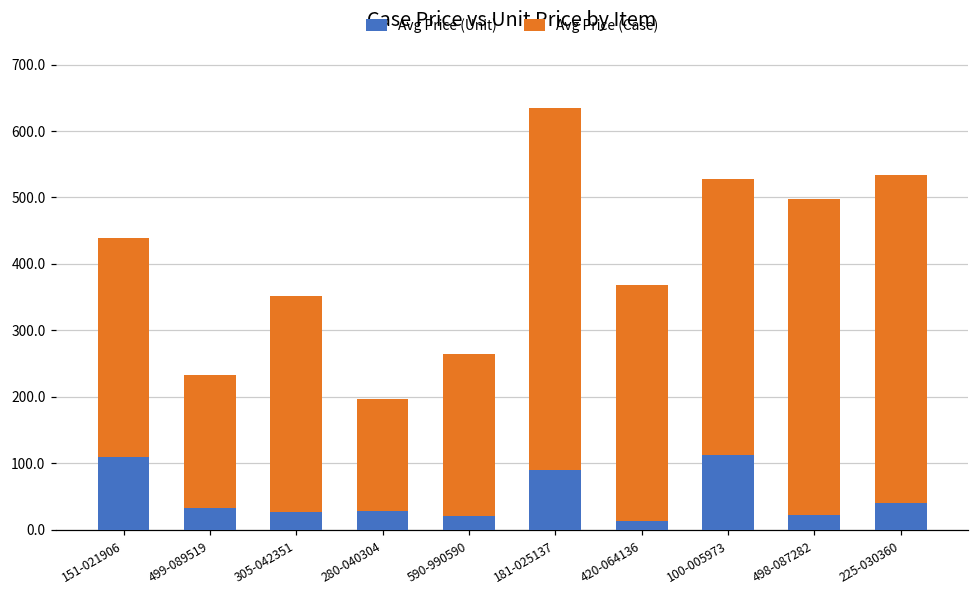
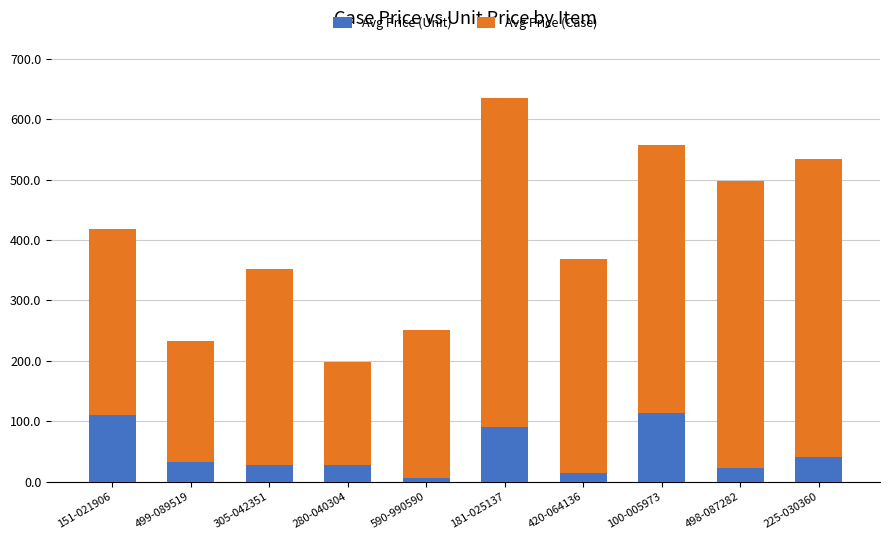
Avg Price (Case), 151-021906: 330 -> 310
Avg Price (Unit), 590-990590: 20 -> 10
Avg Price (Case), 100-005973: 410 -> 440
